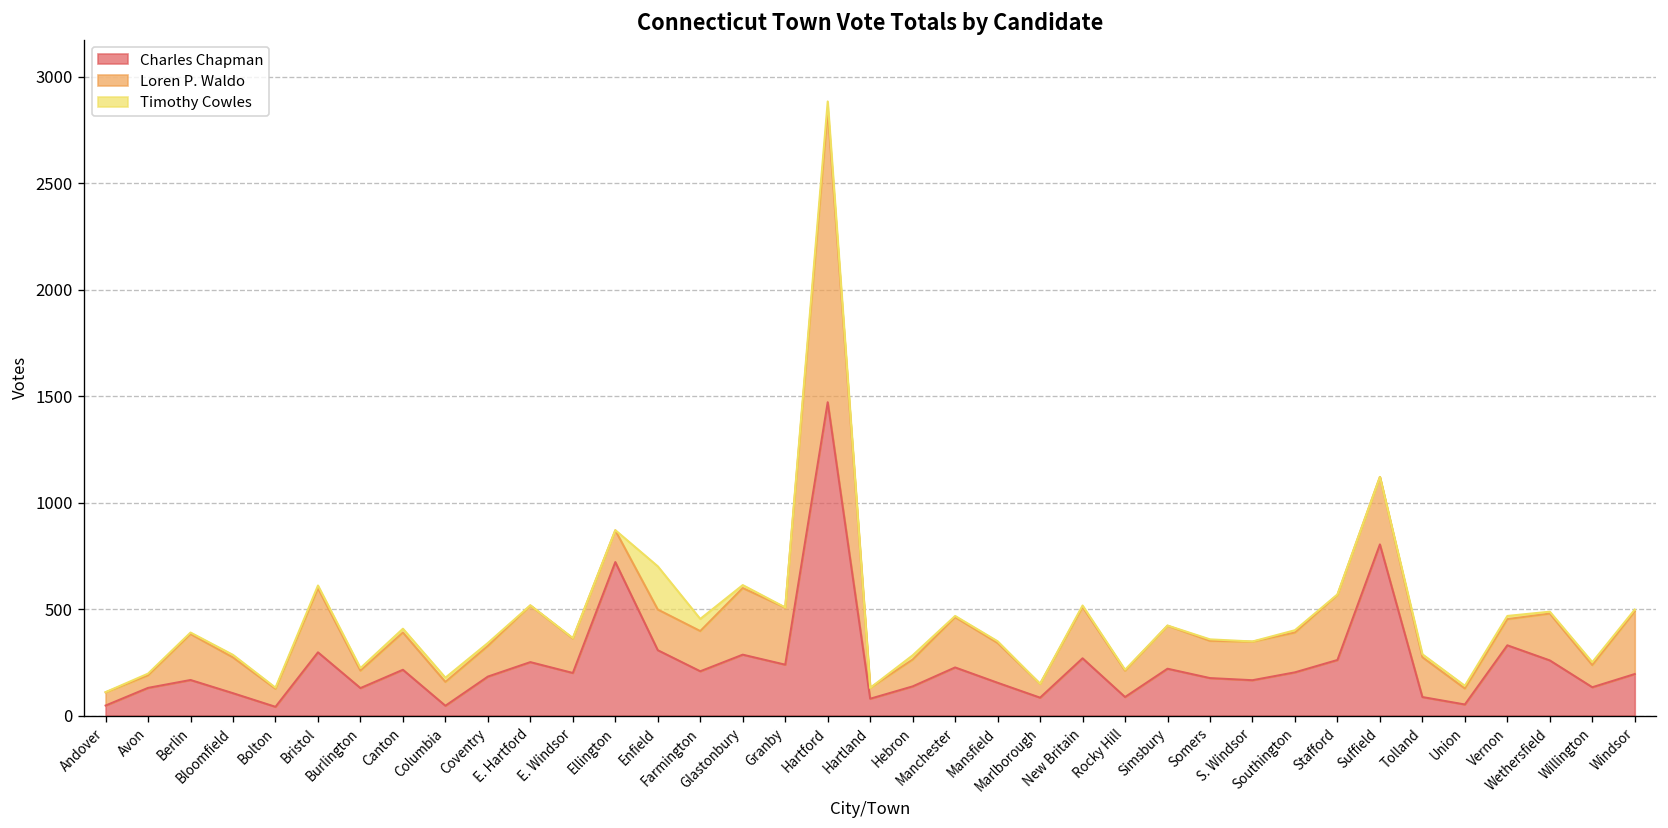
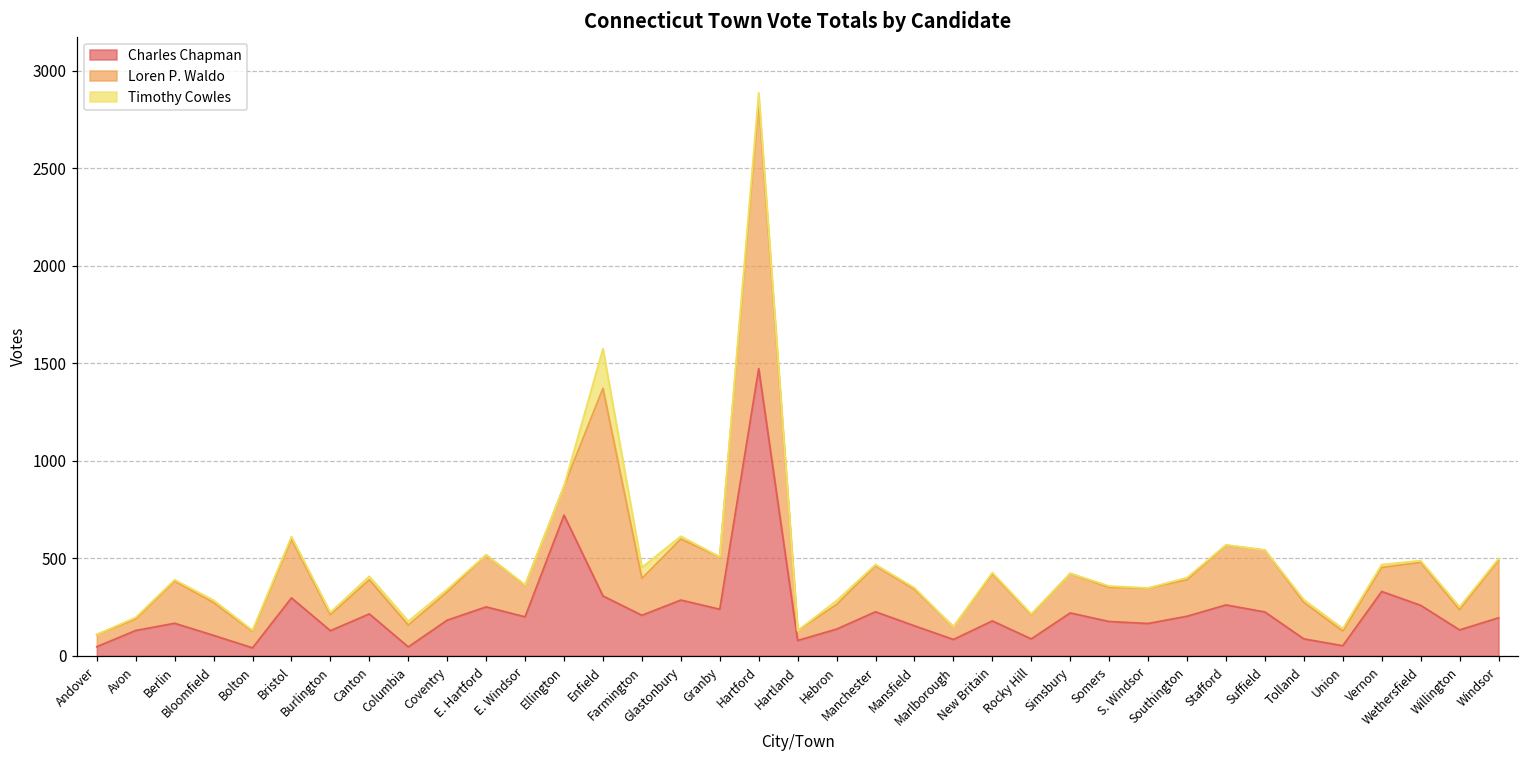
Loren P. Waldo, Enfield: 190 -> 1060
Charles Chapman, New Britain: 270 -> 180
Charles Chapman, Suffield: 800 -> 230
